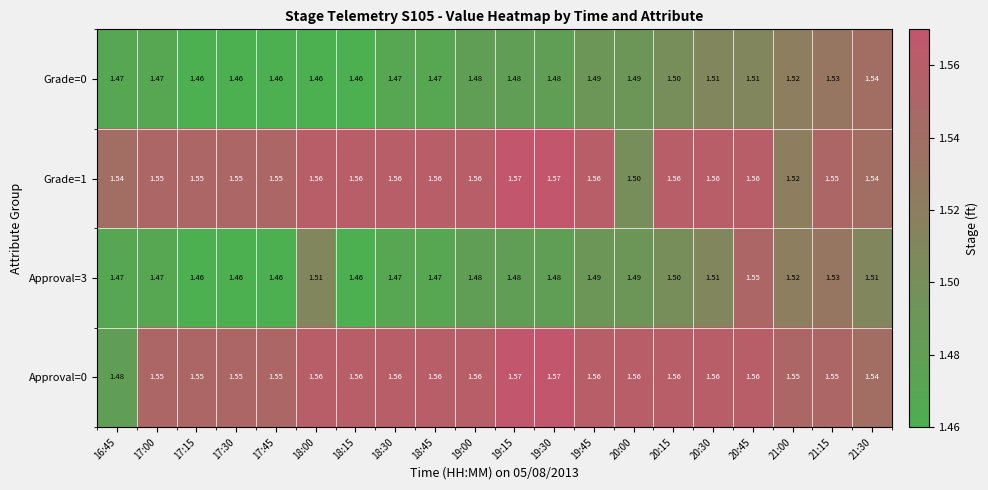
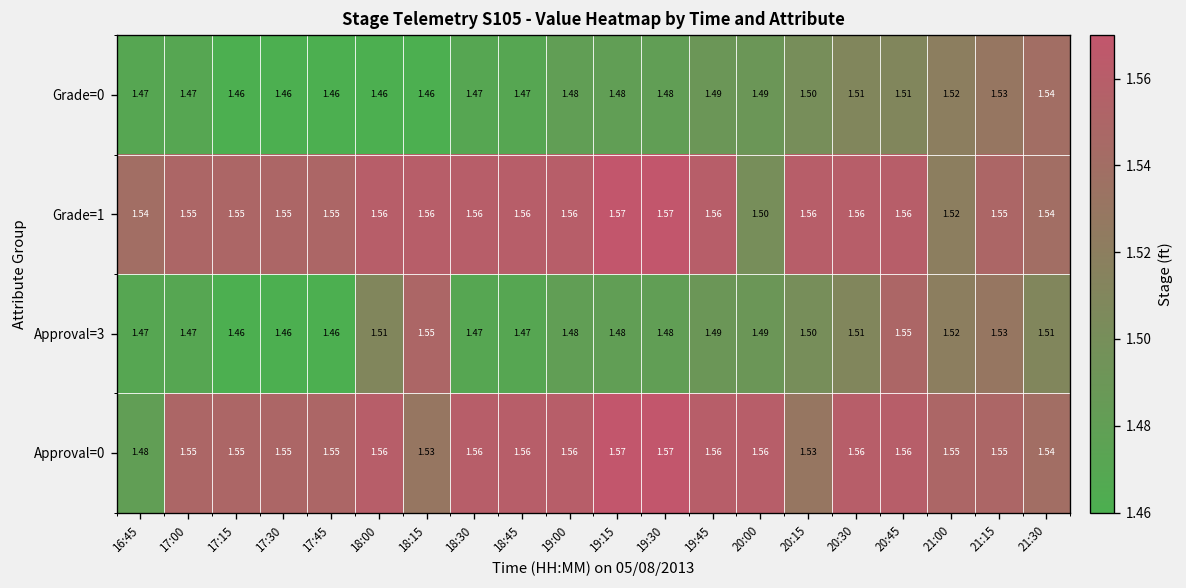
Approval=3, 18:15: 1.46 -> 1.55
Approval=0, 18:15: 1.56 -> 1.53
Approval=0, 20:15: 1.56 -> 1.53
